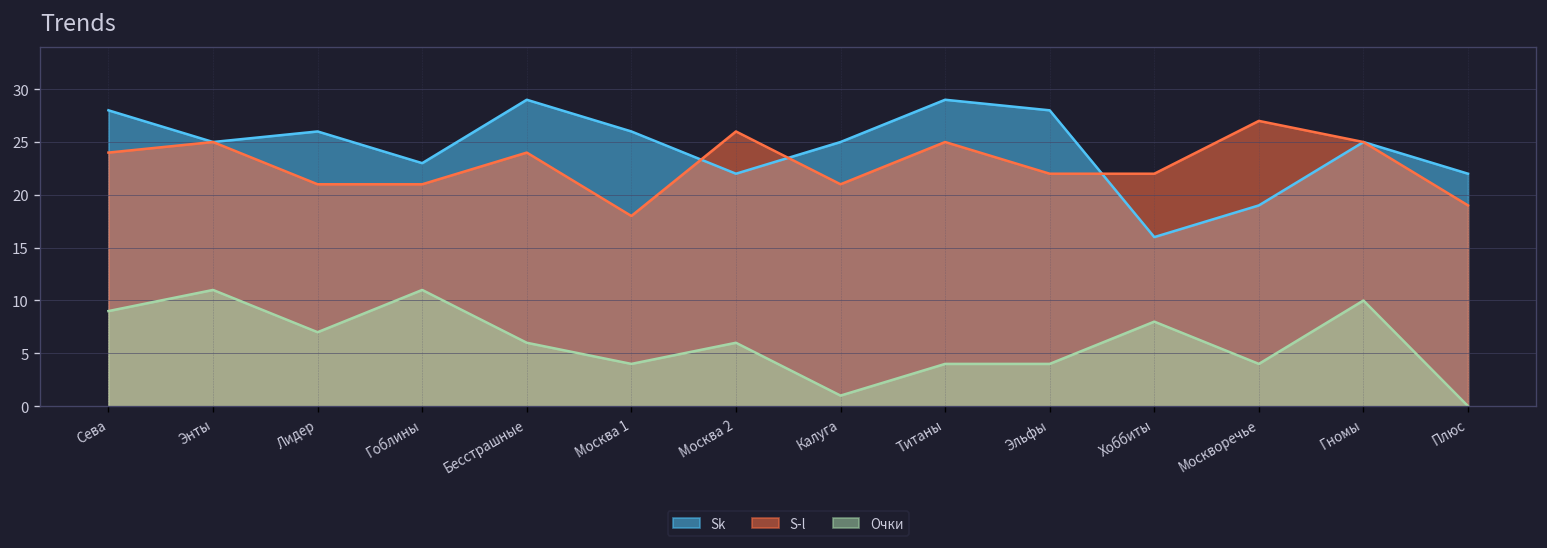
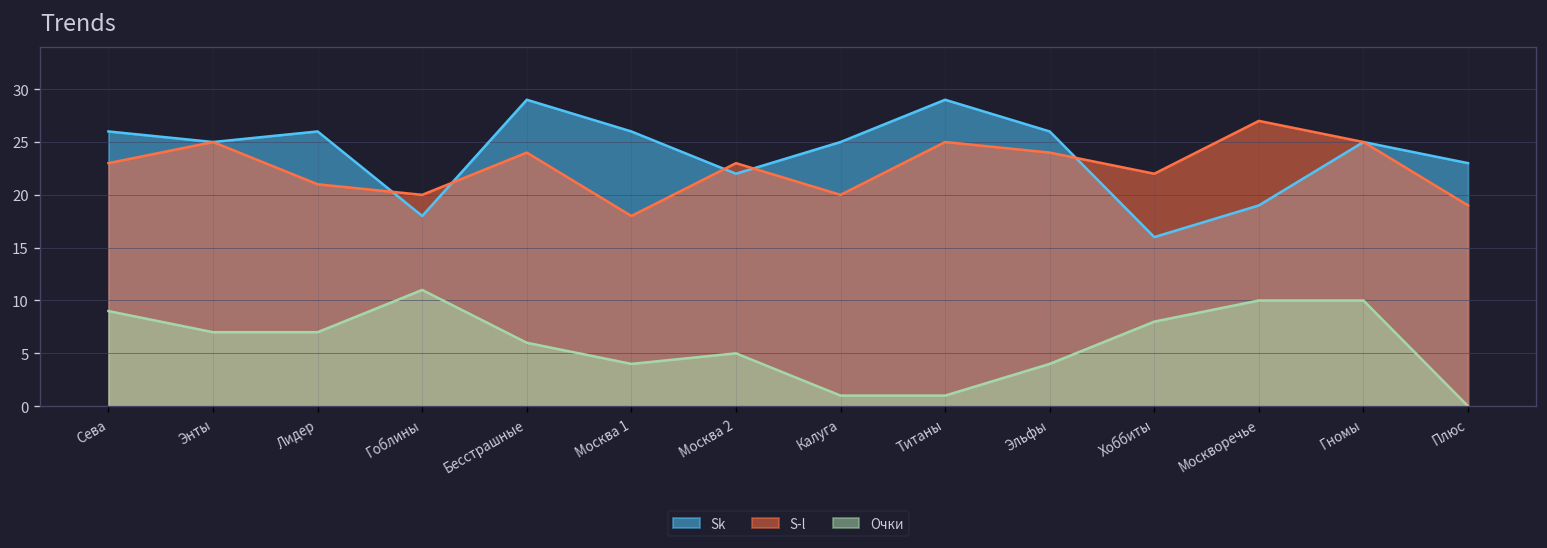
Sk, Сева: 28 -> 26
S-l, Сева: 24 -> 23
Очки, Энты: 11 -> 7
Sk, Гоблины: 23 -> 18
S-l, Гоблины: 21 -> 20
S-l, Москва 2: 26 -> 23
Очки, Москва 2: 6 -> 5
S-l, Калуга: 21 -> 20
Очки, Титаны: 4 -> 1
Sk, Эльфы: 28 -> 26
S-l, Эльфы: 22 -> 24
Очки, Москворечье: 4 -> 10
Sk, Плюс: 22 -> 23
